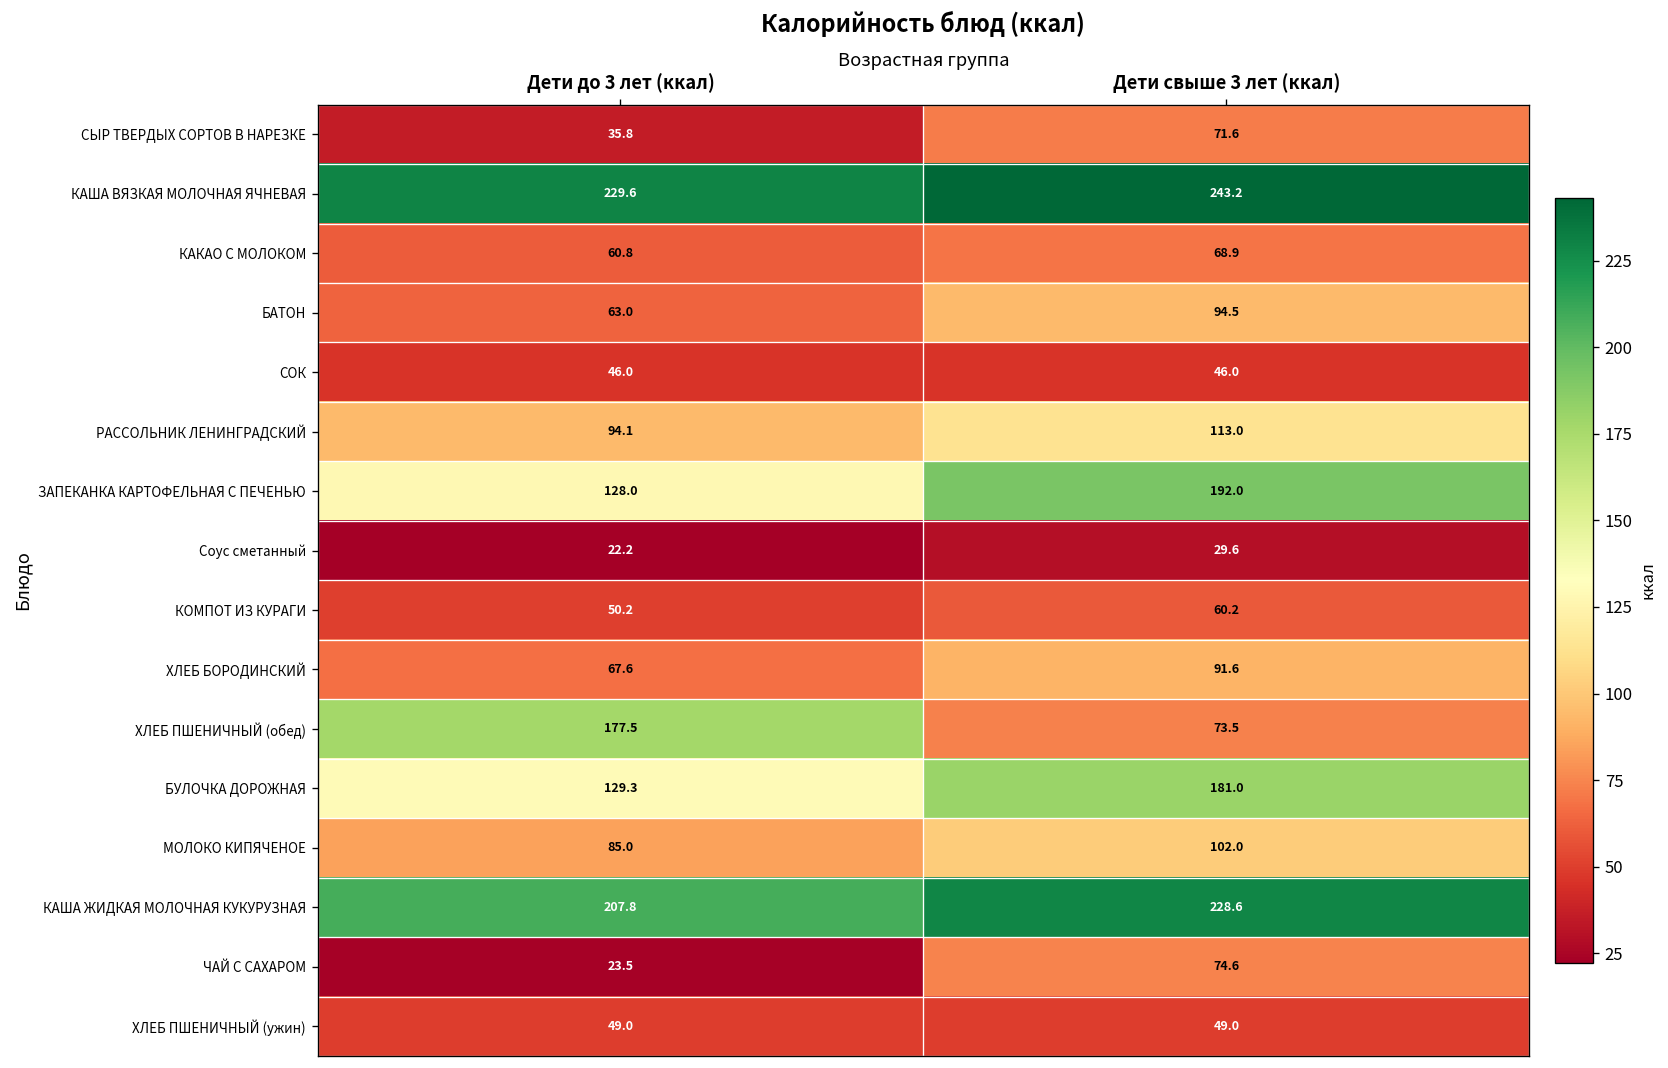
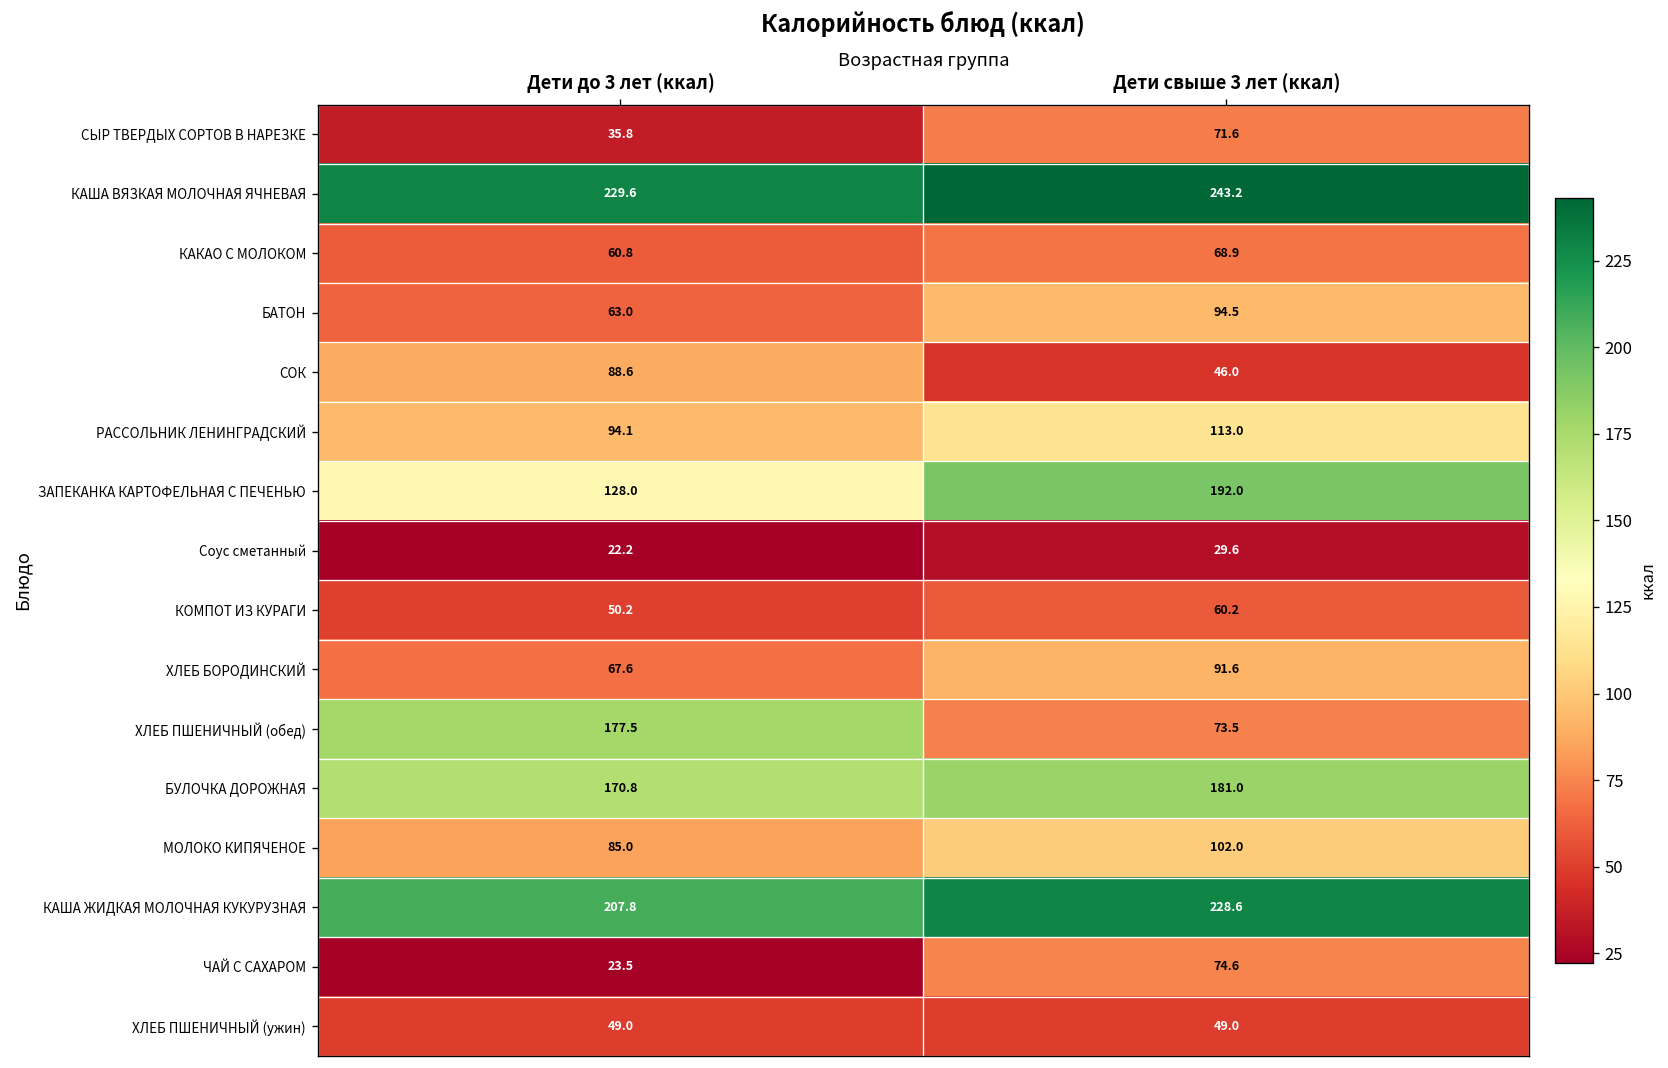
СОК, Дети до 3 лет (ккал): 46.0 -> 88.6
БУЛОЧКА ДОРОЖНАЯ, Дети до 3 лет (ккал): 129.3 -> 170.8
